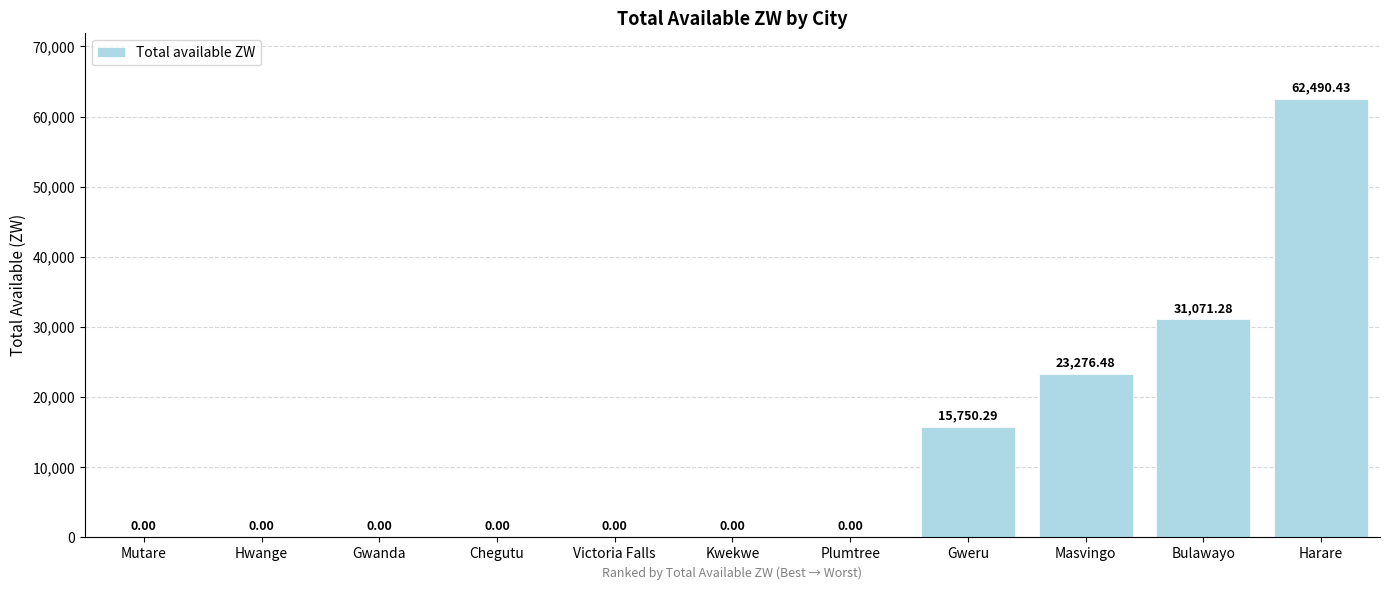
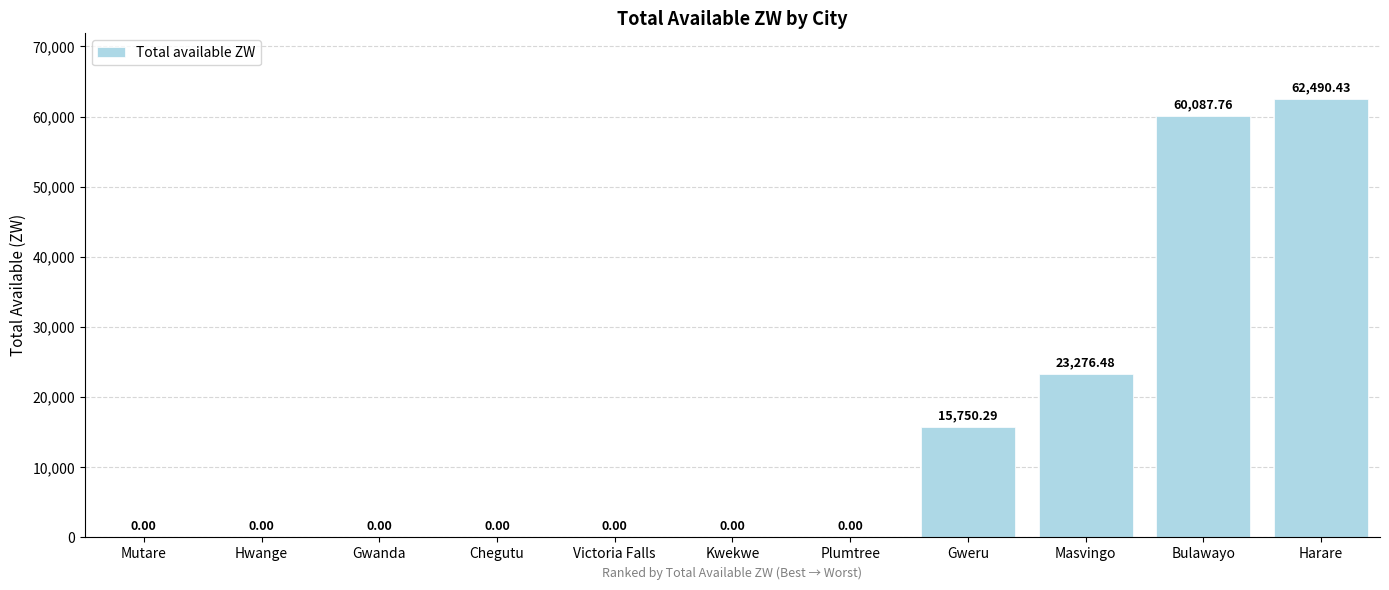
Bulawayo: 31,071.28 -> 60,087.76
